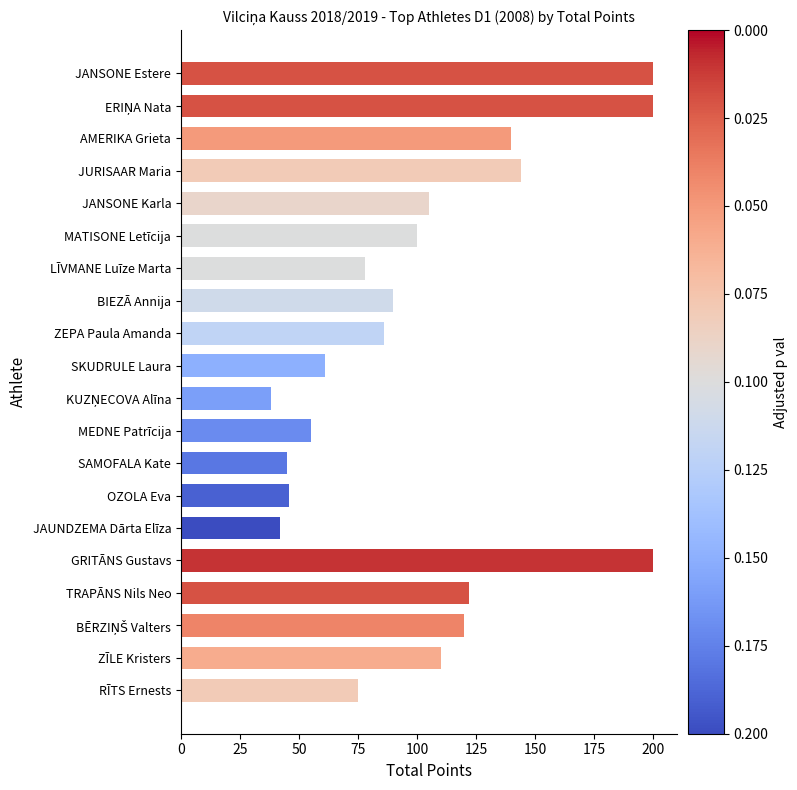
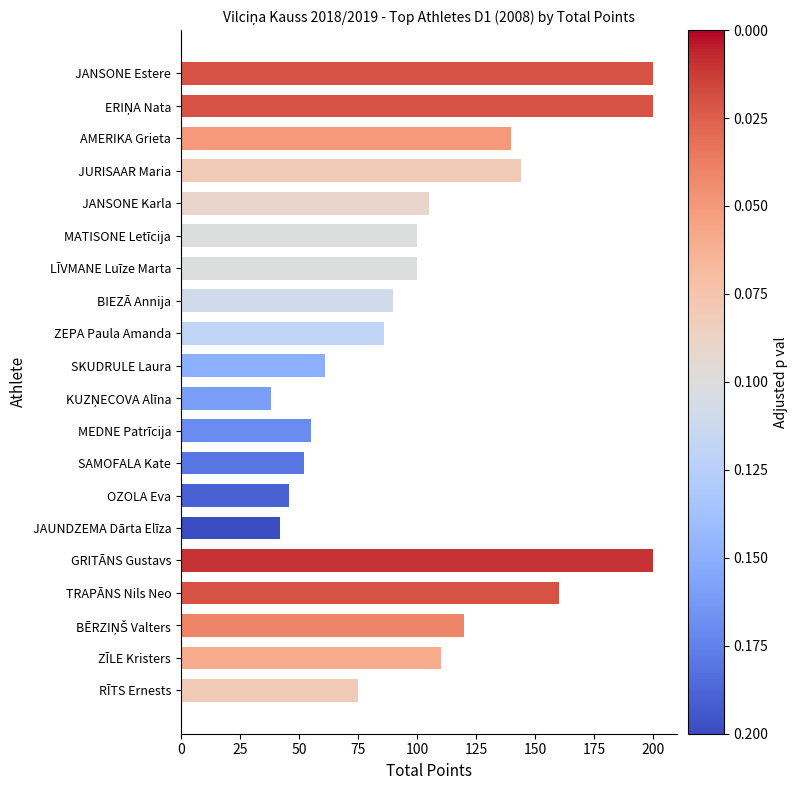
LĪVMANE Luīze Marta: 78 -> 100
SAMOFALA Kate: 45 -> 52
TRAPĀNS Nils Neo: 122 -> 160
